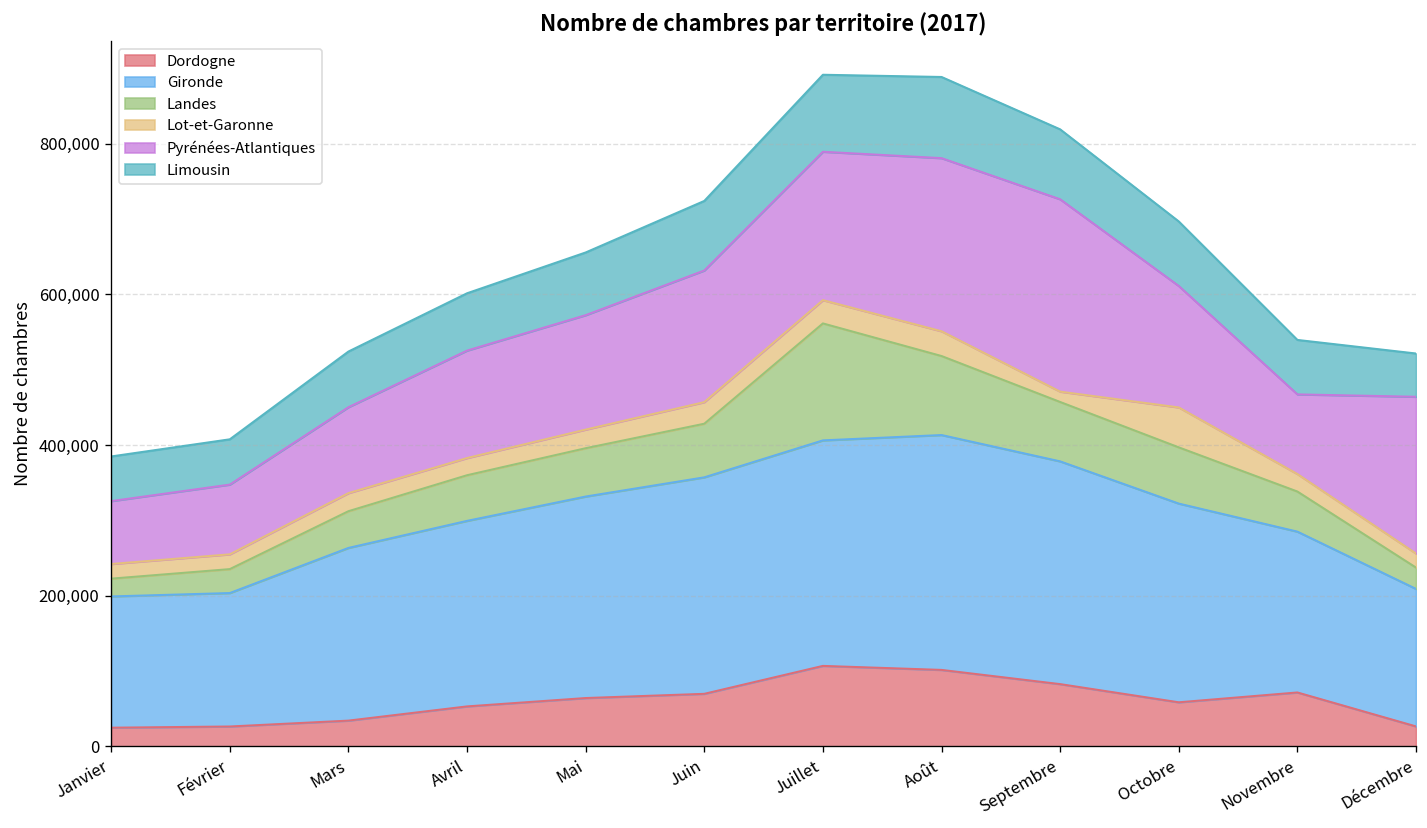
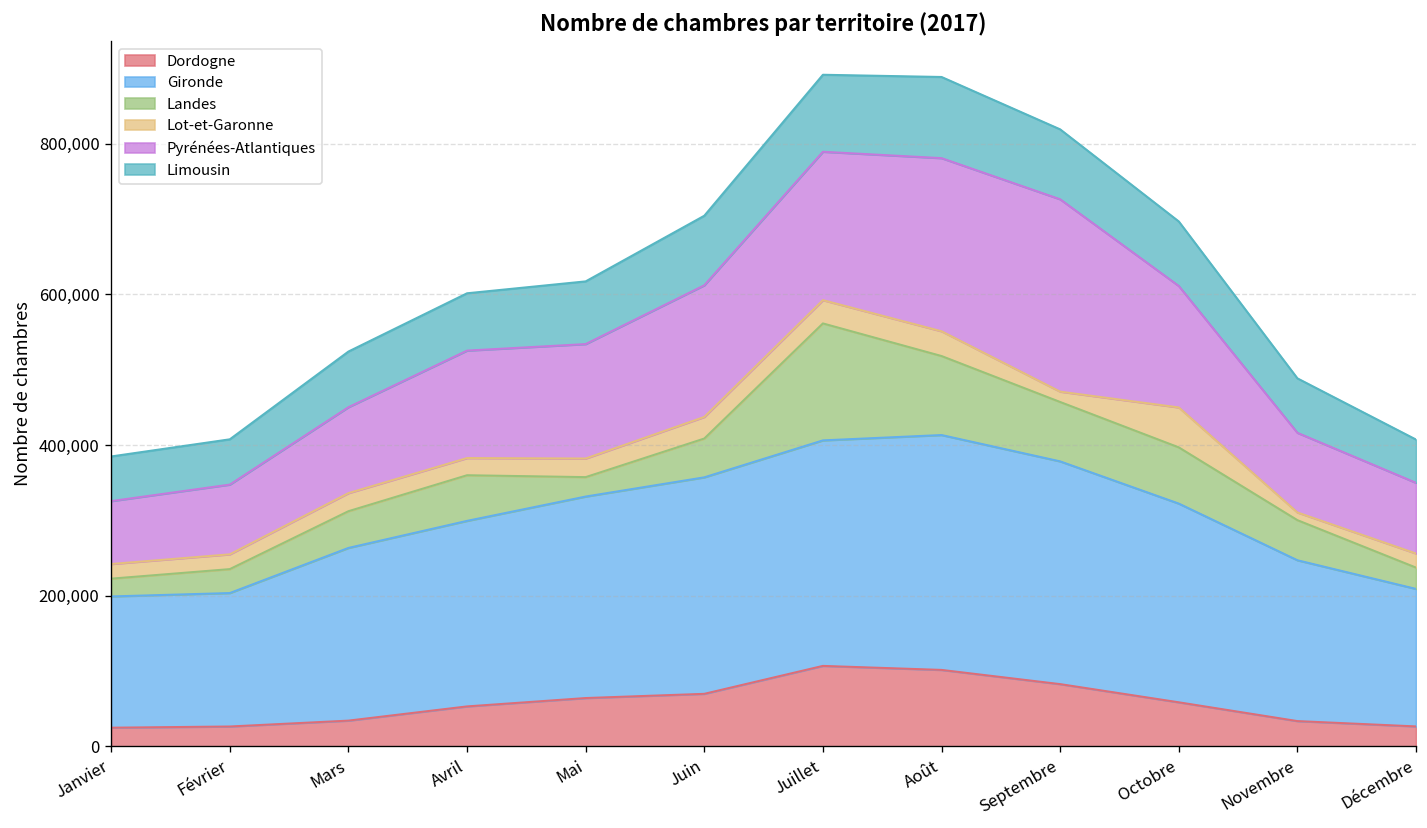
Landes, Mai: 60,000 -> 30,000
Landes, Juin: 70,000 -> 50,000
Dordogne, Novembre: 70,000 -> 30,000
Lot-et-Garonne, Novembre: 20,000 -> 10,000
Pyrénées-Atlantiques, Décembre: 210,000 -> 90,000
